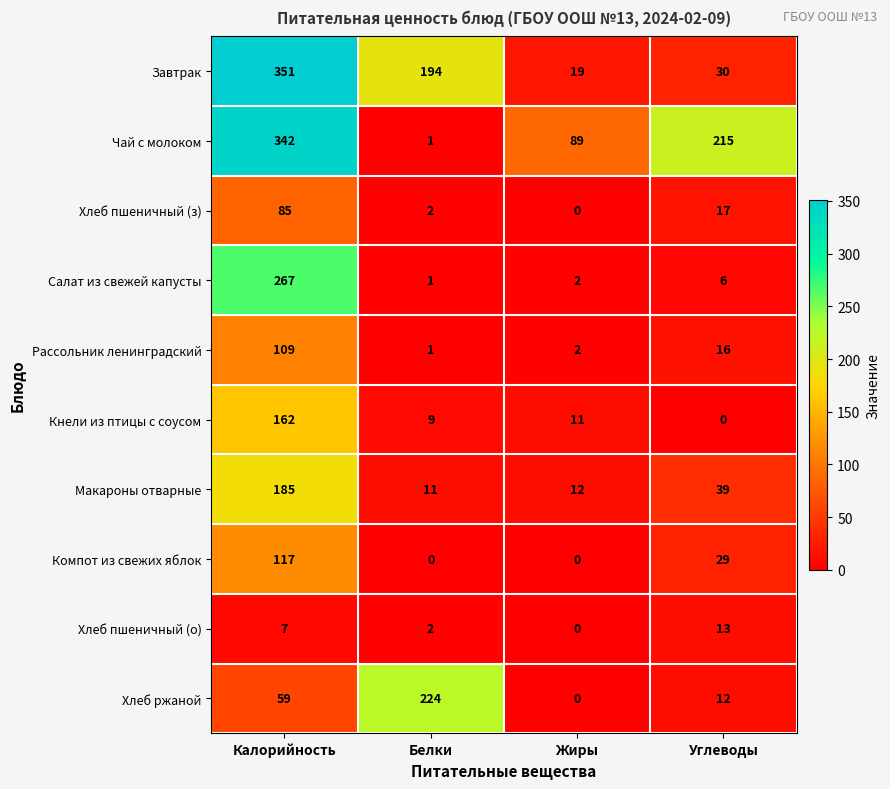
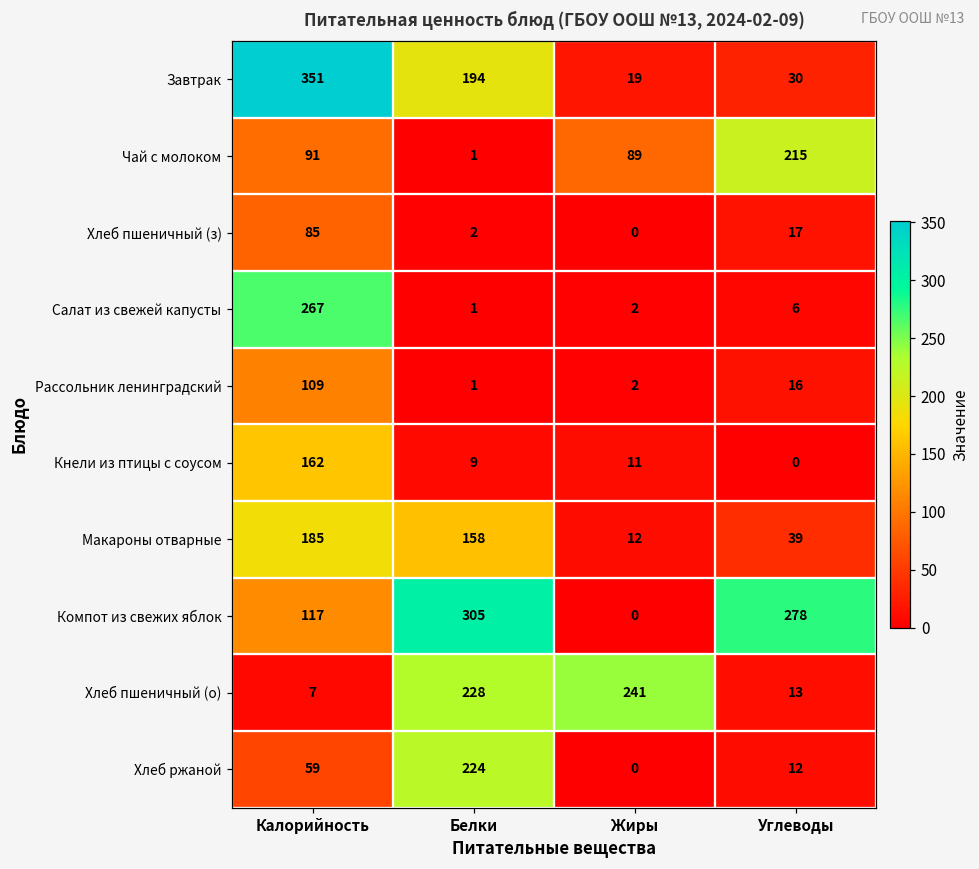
Чай с молоком, Калорийность: 342 -> 91
Макароны отварные, Белки: 11 -> 158
Компот из свежих яблок, Белки: 0 -> 305
Компот из свежих яблок, Углеводы: 29 -> 278
Хлеб пшеничный (о), Белки: 2 -> 228
Хлеб пшеничный (о), Жиры: 0 -> 241
